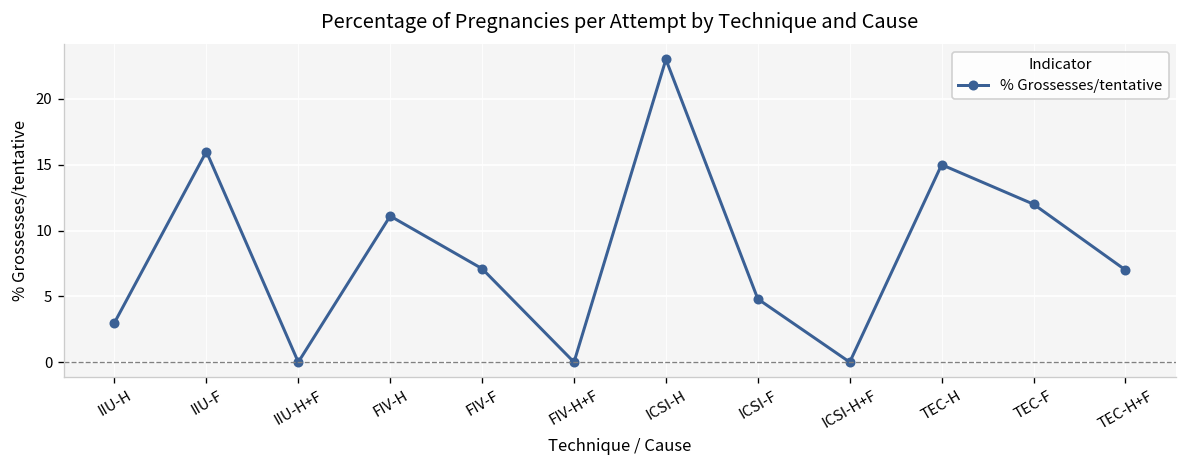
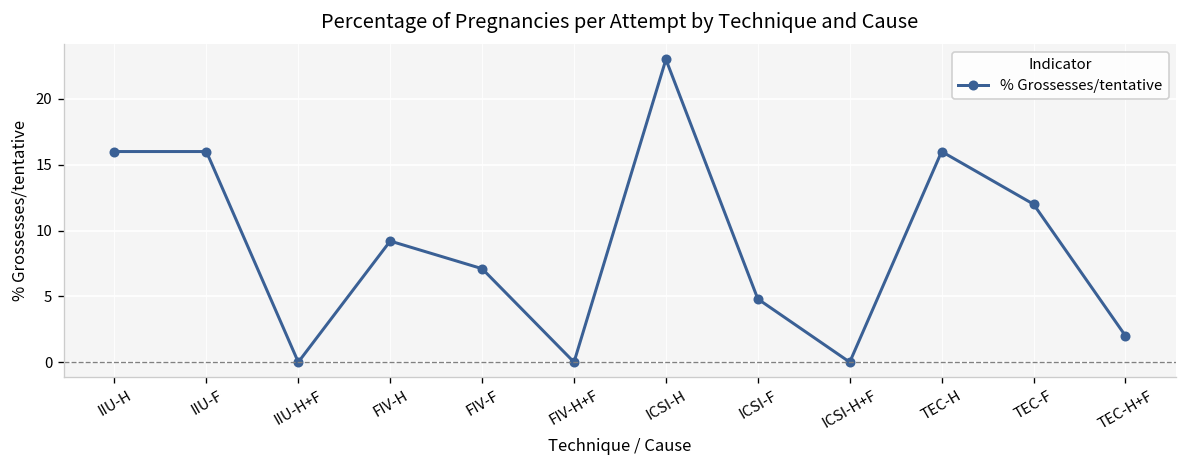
IIU-H: 3 -> 16
FIV-H: 11.1 -> 9.2
TEC-H: 15 -> 16
TEC-H+F: 7 -> 2
